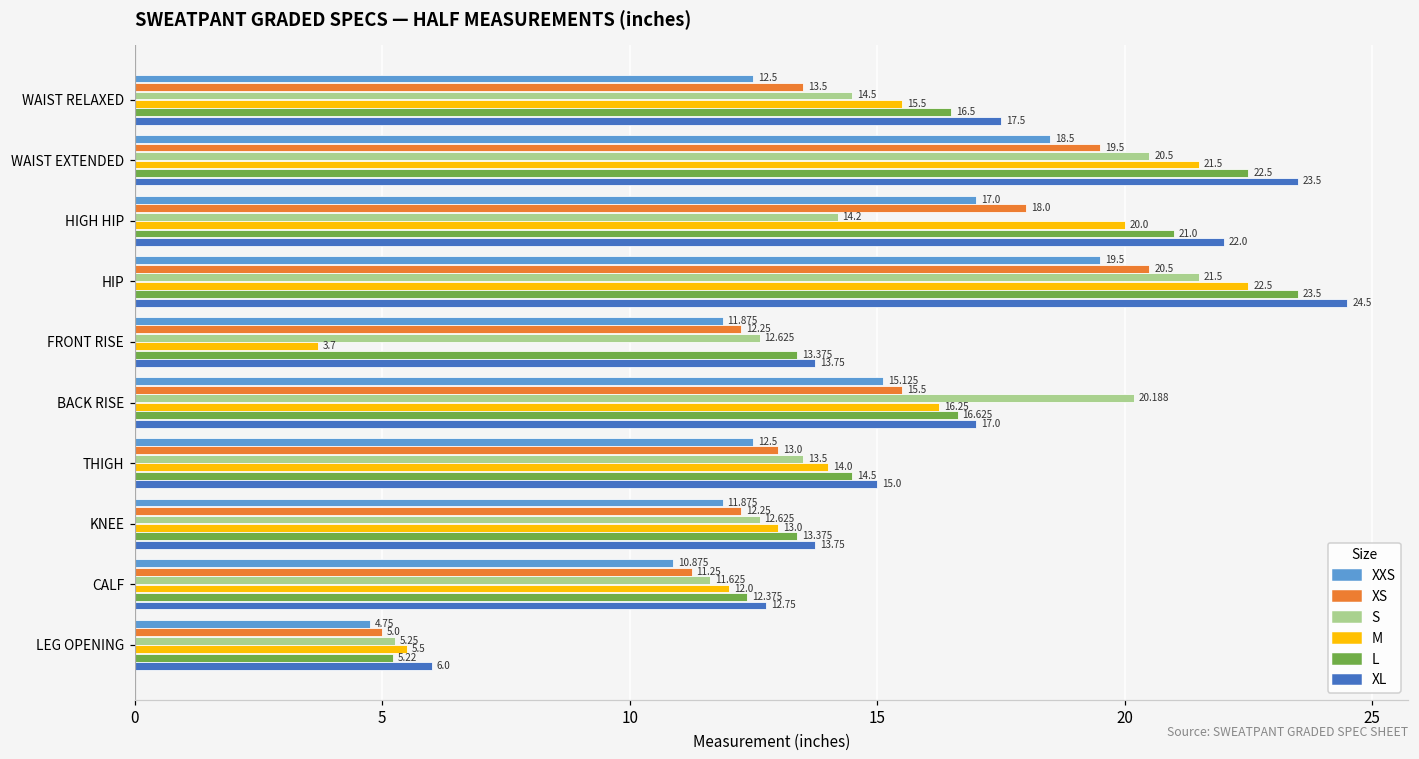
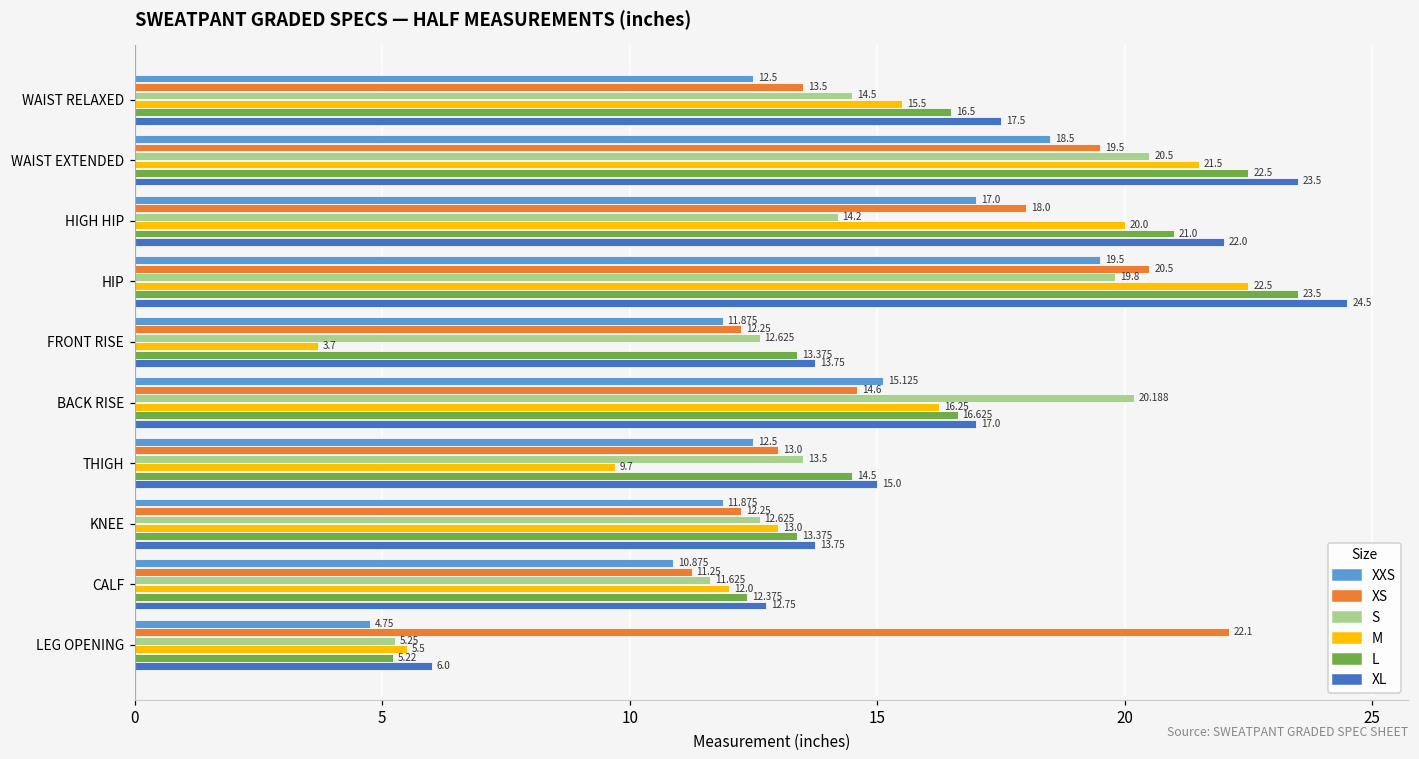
S, HIP: 21.5 -> 19.8
XS, BACK RISE: 15.5 -> 14.6
M, THIGH: 14.0 -> 9.7
XS, LEG OPENING: 5.0 -> 22.1
